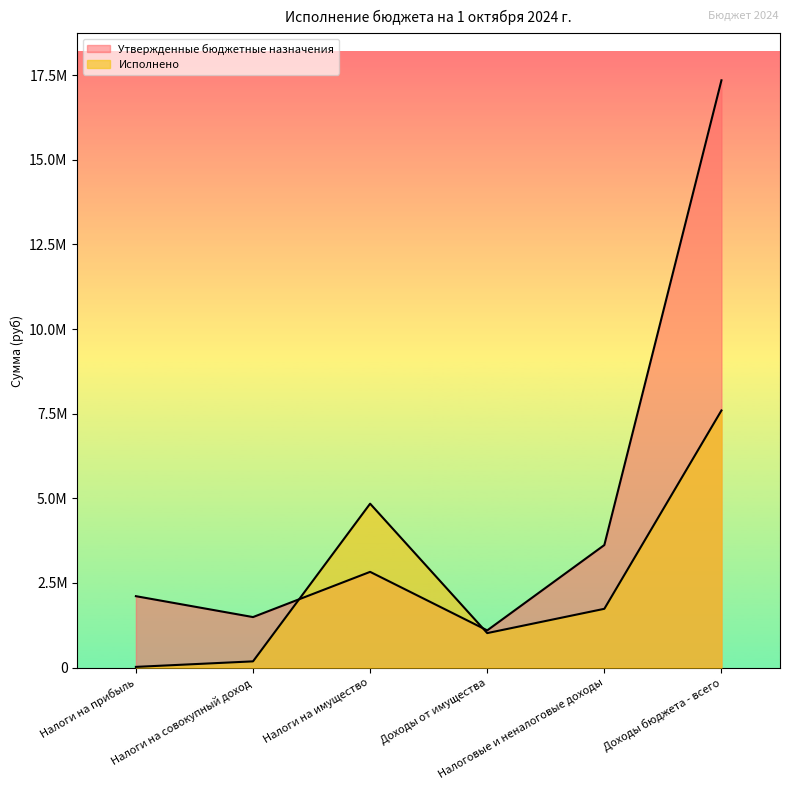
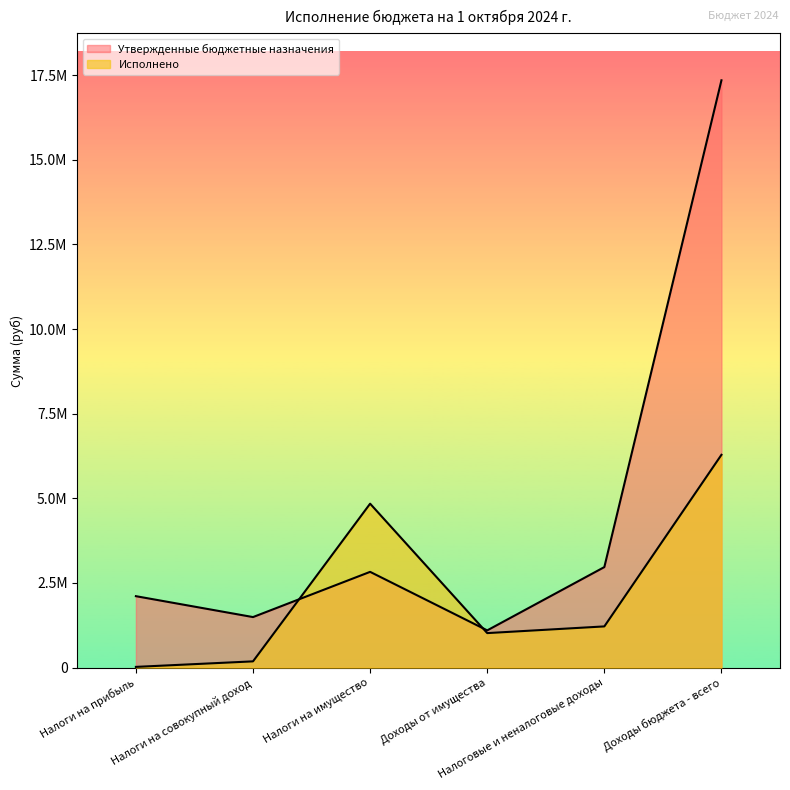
Утвержденные бюджетные назначения, Налоговые и неналоговые доходы: 3600000 -> 3000000
Исполнено, Налоговые и неналоговые доходы: 1700000 -> 1200000
Исполнено, Доходы бюджета - всего: 7600000 -> 6300000
